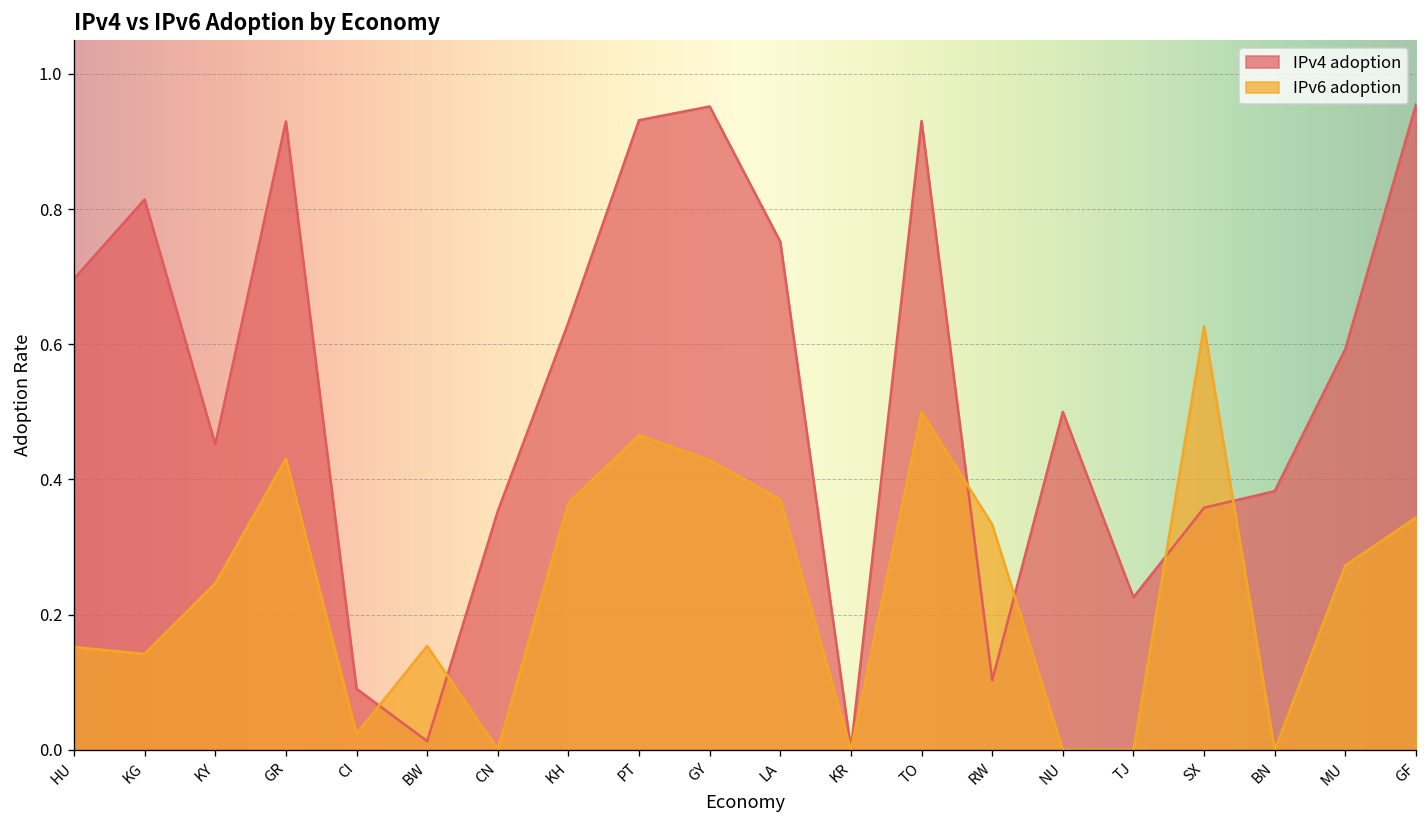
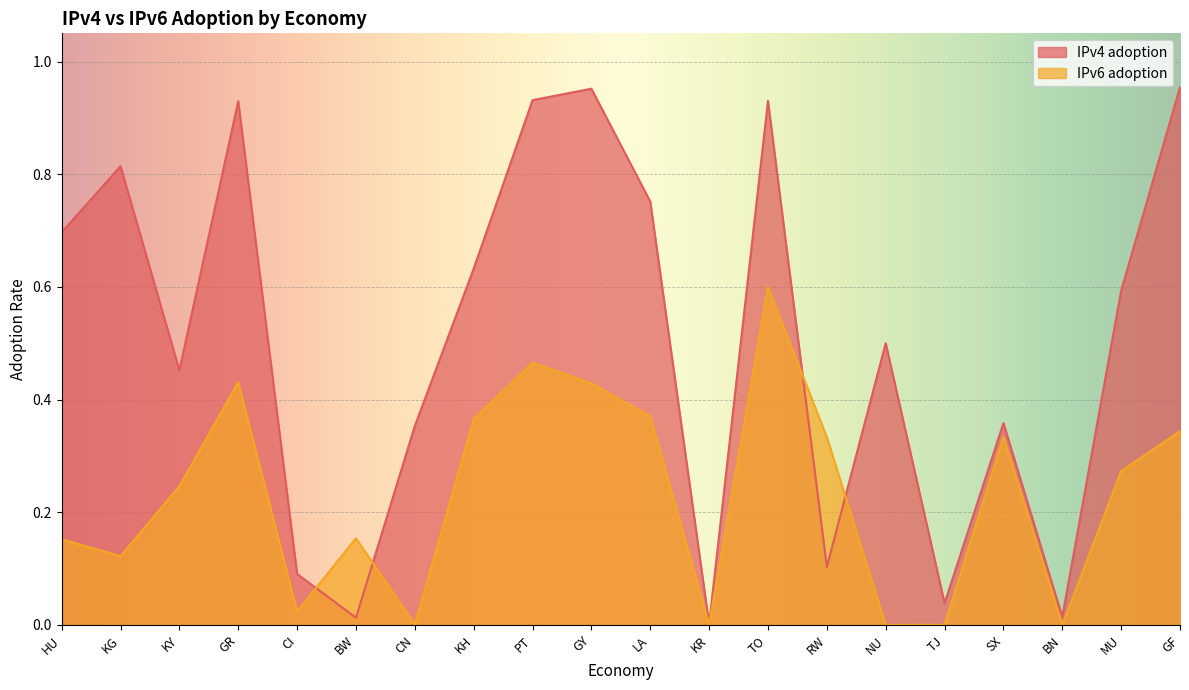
IPv6 adoption, KG: 0.14 -> 0.12
IPv6 adoption, TO: 0.5 -> 0.6
IPv4 adoption, TJ: 0.23 -> 0.04
IPv6 adoption, SX: 0.63 -> 0.33
IPv4 adoption, BN: 0.38 -> 0.01
